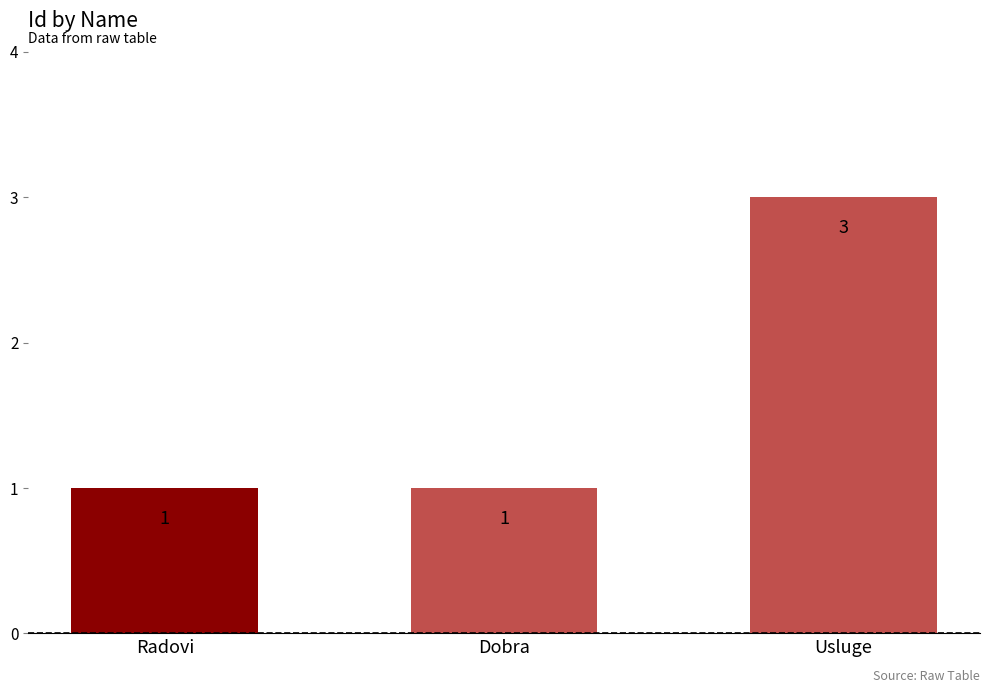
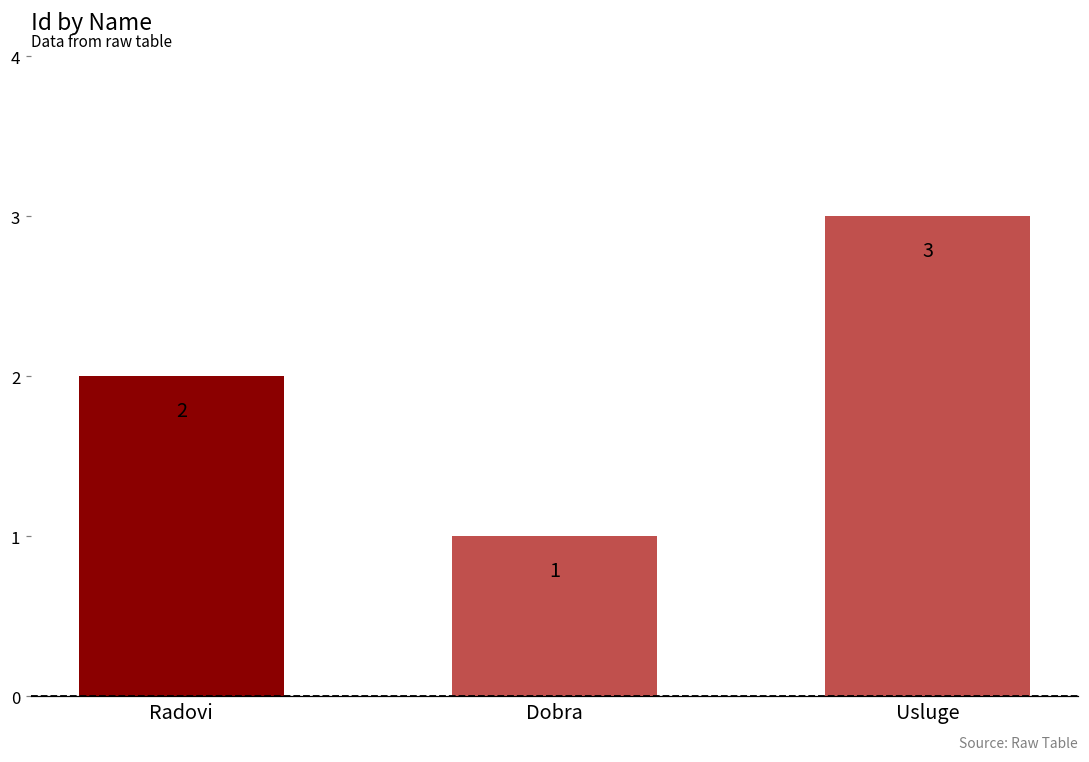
Radovi: 1 -> 2
